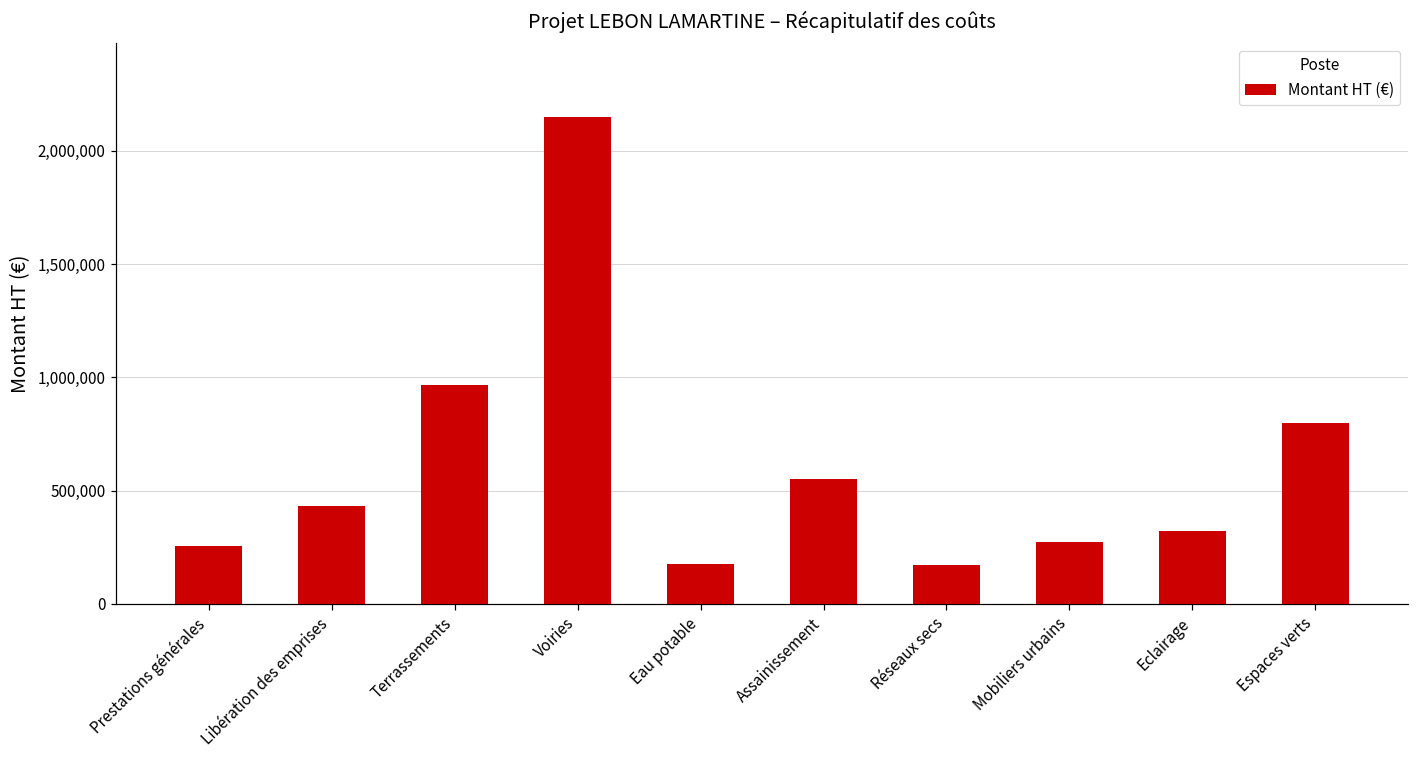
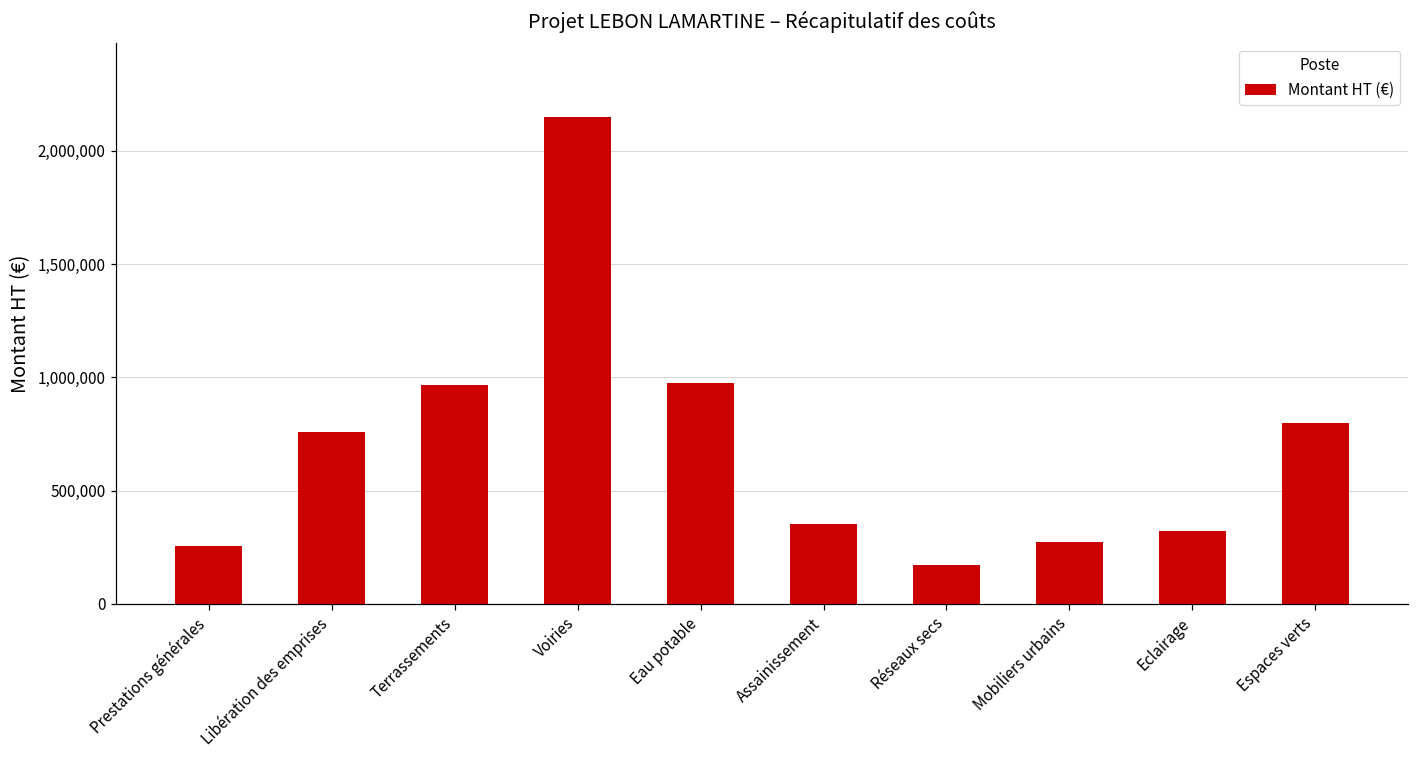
Libération des emprises: 430,000 -> 760,000
Eau potable: 180,000 -> 980,000
Assainissement: 550,000 -> 350,000
